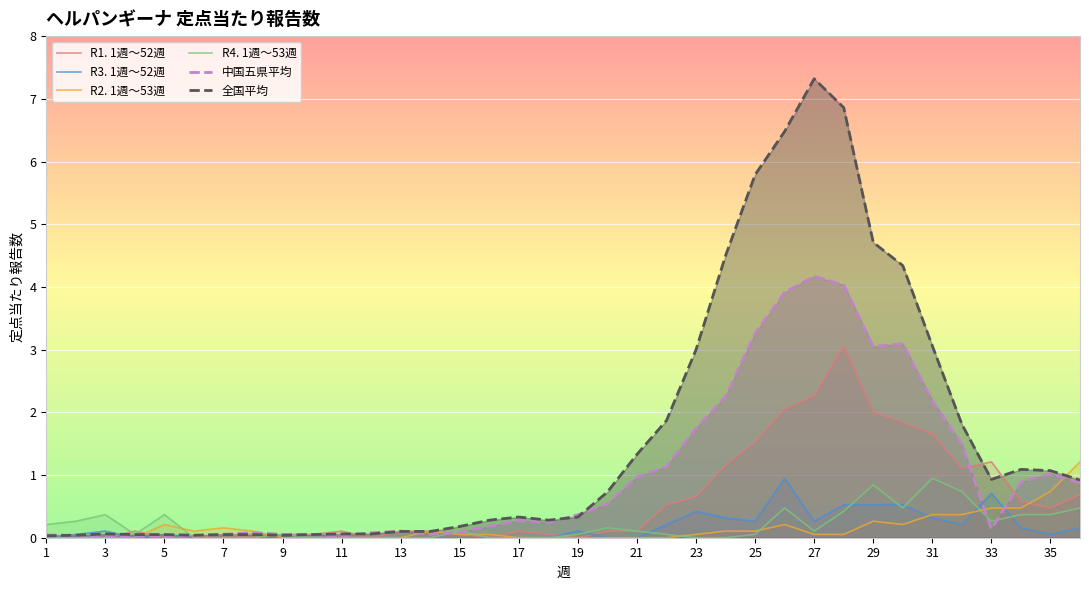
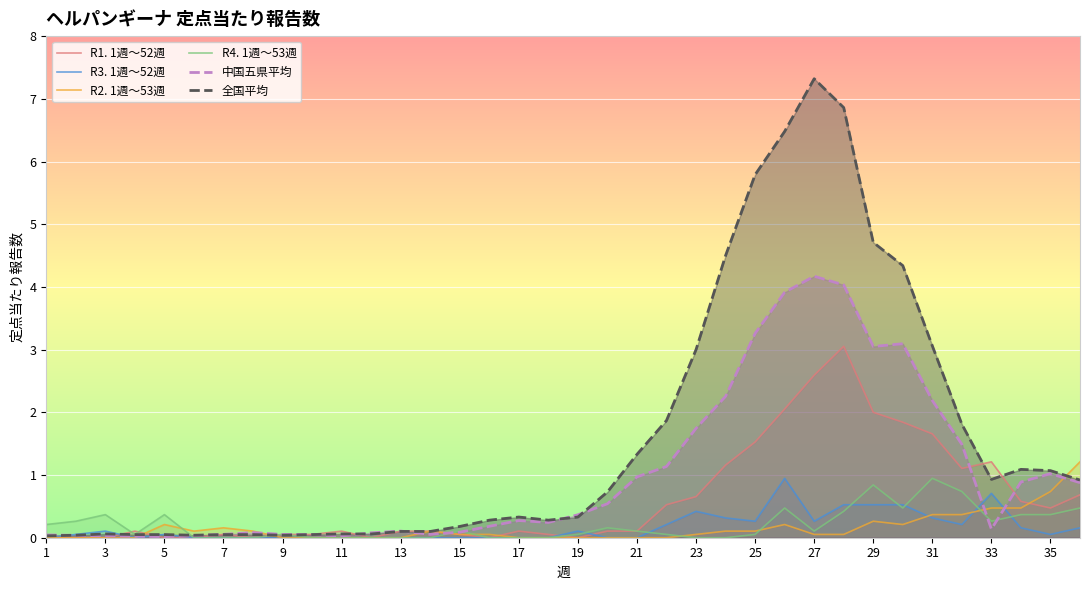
R1. 1週～52週, 27: 2.3 -> 2.6
